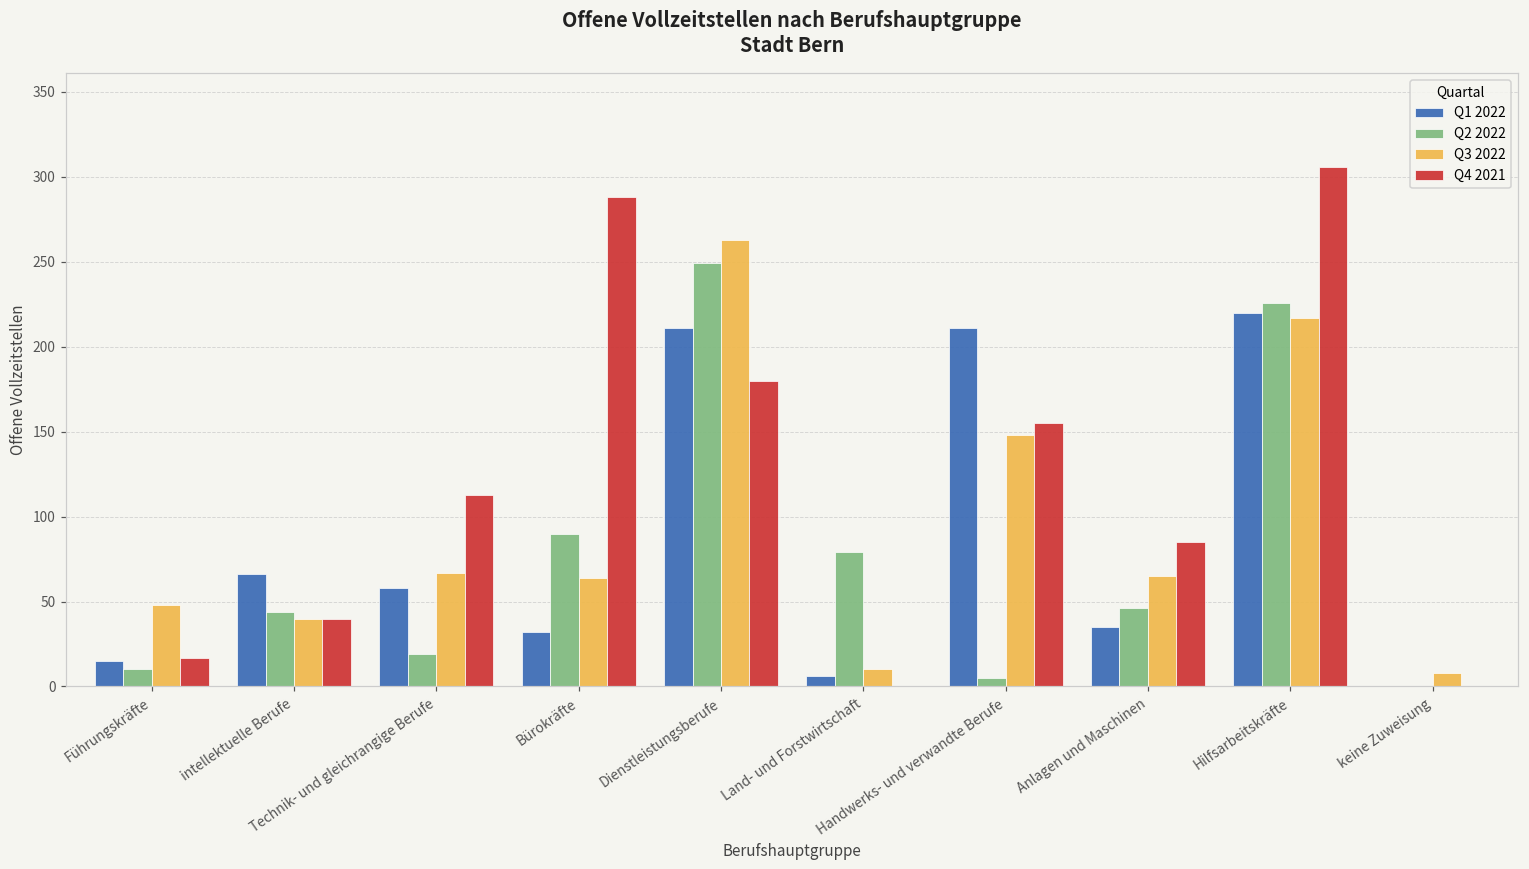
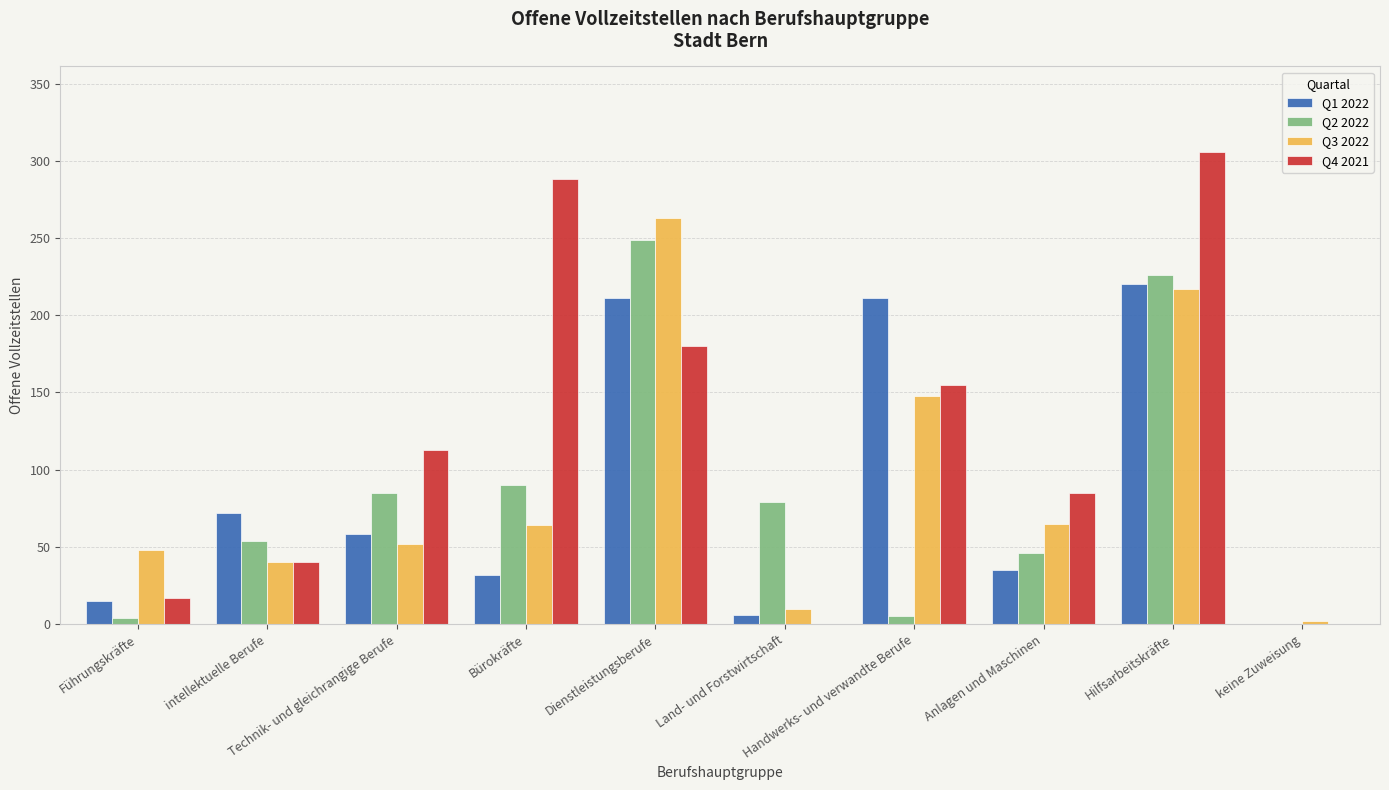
Q2 2022, Führungskräfte: 10 -> 4
Q1 2022, intellektuelle Berufe: 66 -> 72
Q2 2022, intellektuelle Berufe: 44 -> 54
Q2 2022, Technik- und gleichrangige Berufe: 19 -> 85
Q3 2022, Technik- und gleichrangige Berufe: 67 -> 52
Q3 2022, keine Zuweisung: 8 -> 2
